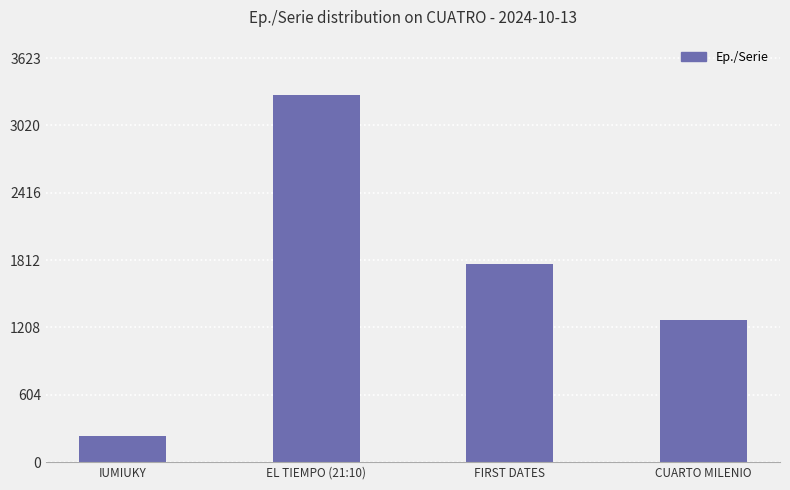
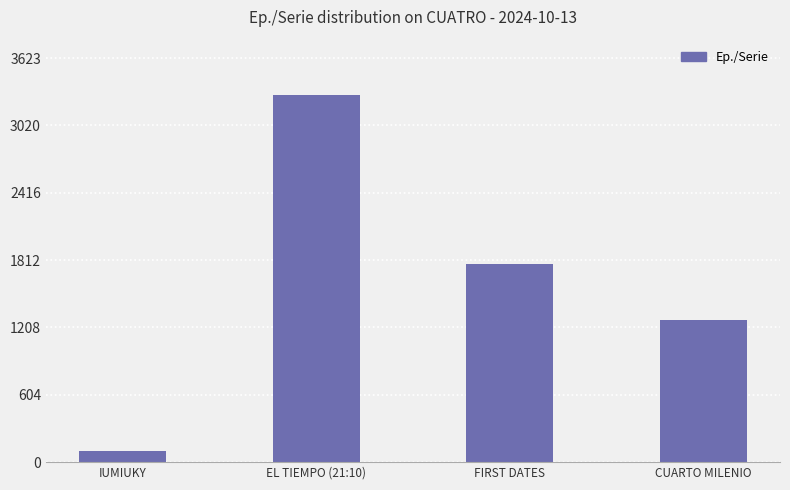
IUMIUKY: 240 -> 100
